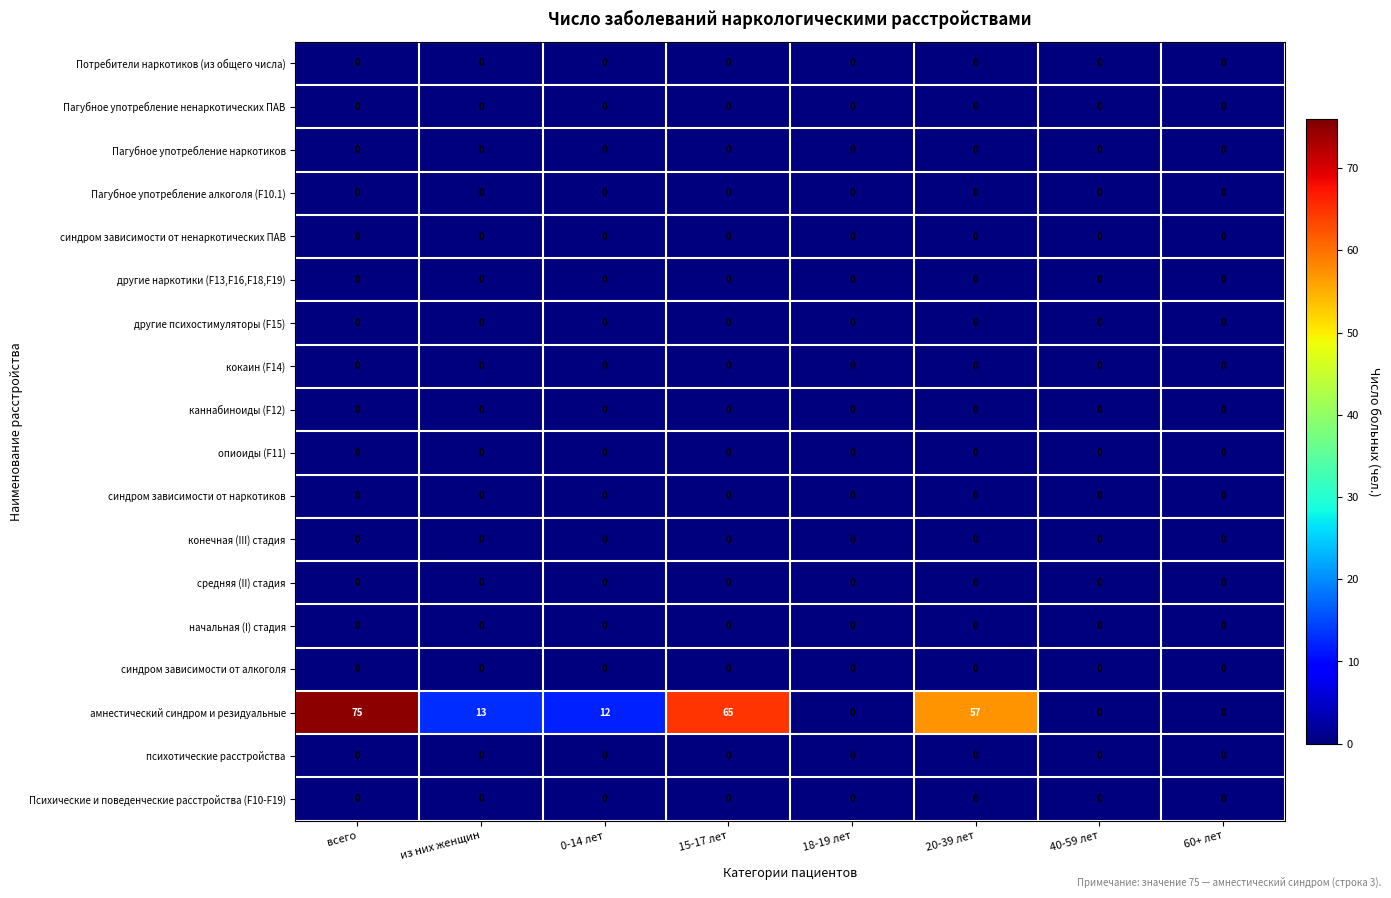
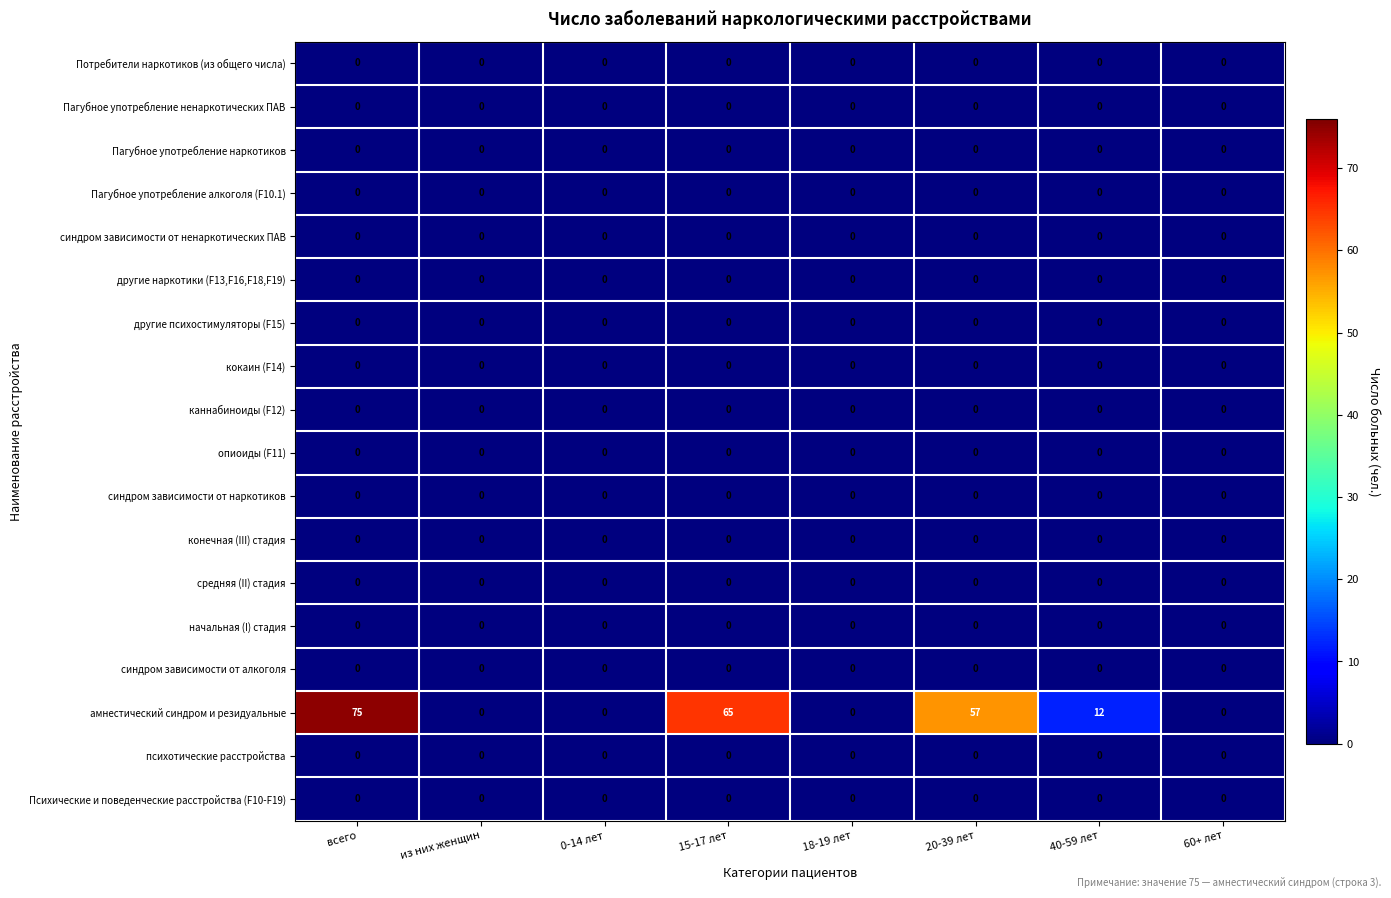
амнестический синдром и резидуальные, из них женщин: 13 -> 0
амнестический синдром и резидуальные, 0-14 лет: 12 -> 0
амнестический синдром и резидуальные, 40-59 лет: 0 -> 12
